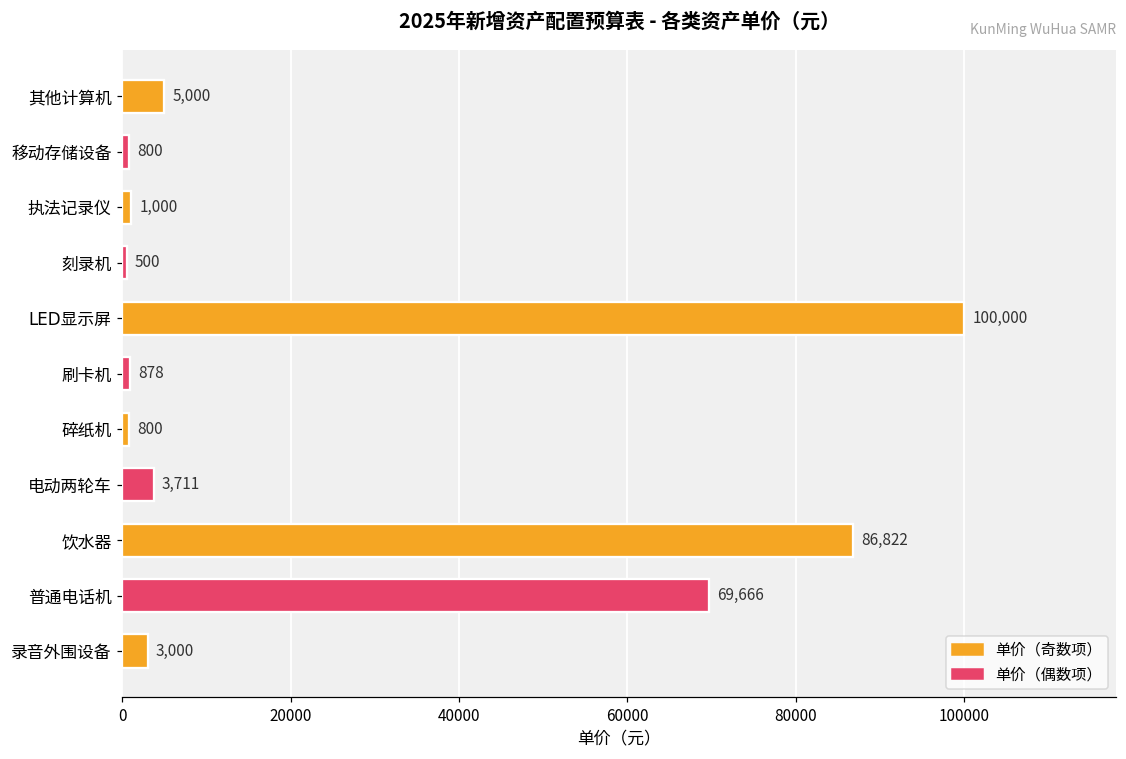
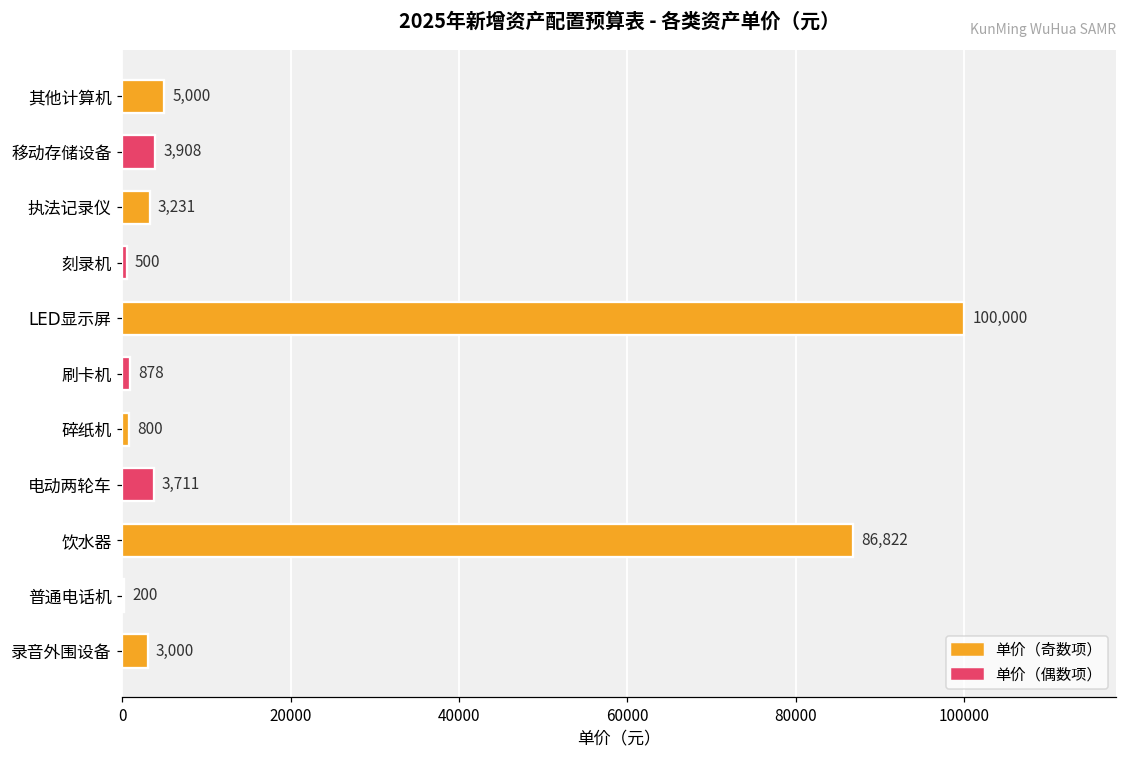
移动存储设备: 800 -> 3,908
执法记录仪: 1,000 -> 3,231
普通电话机: 69,666 -> 200
